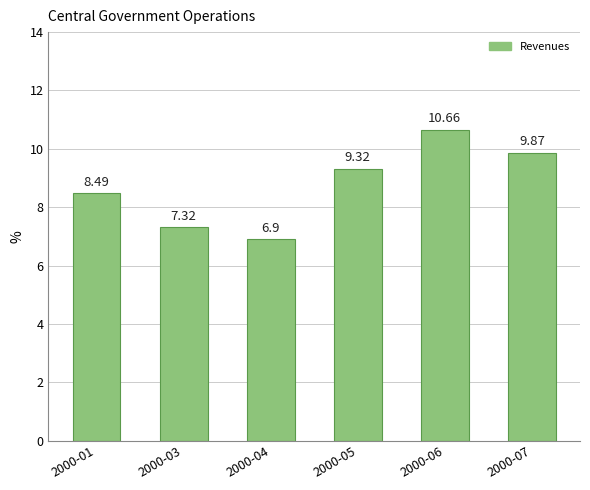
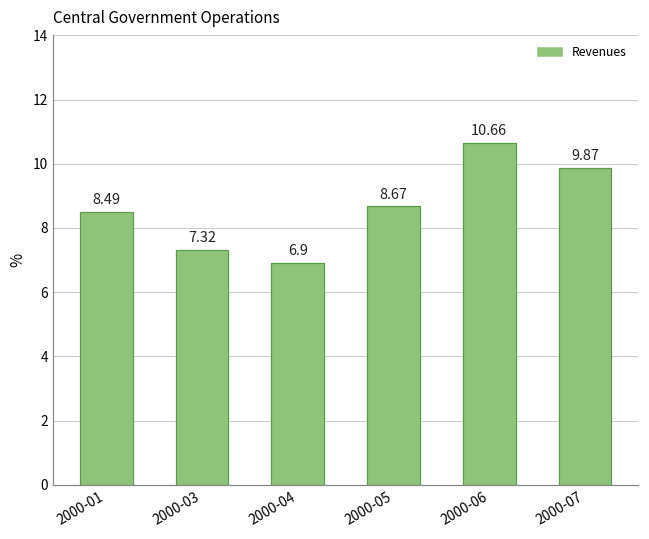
2000-05: 9.32 -> 8.67
